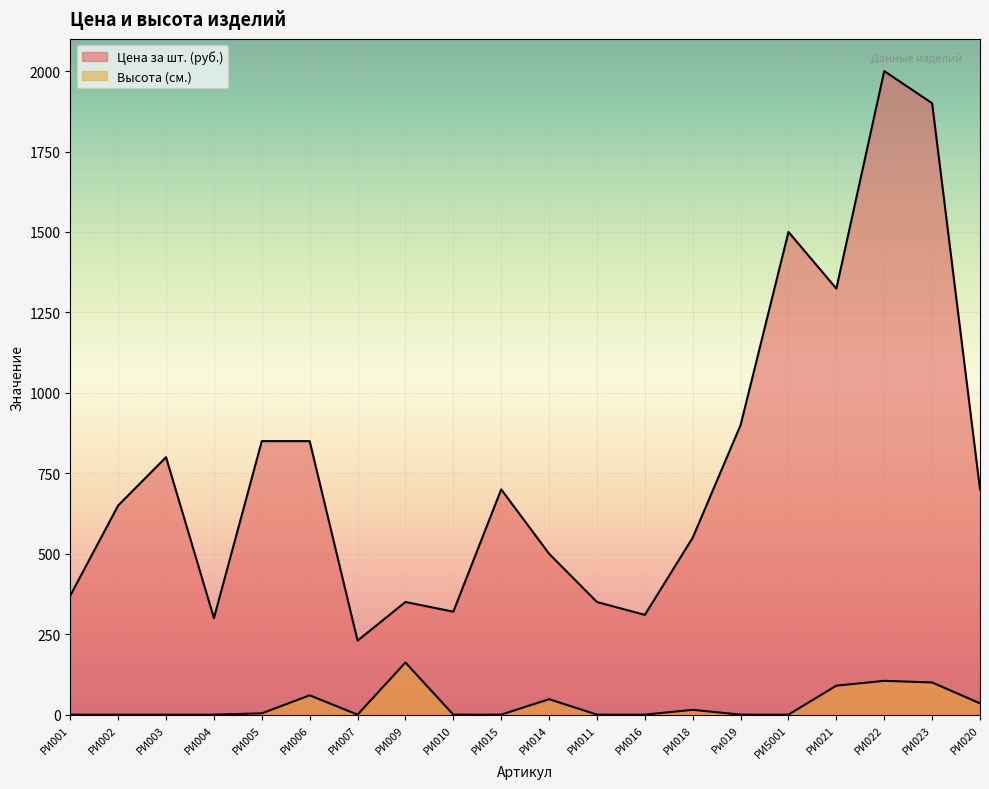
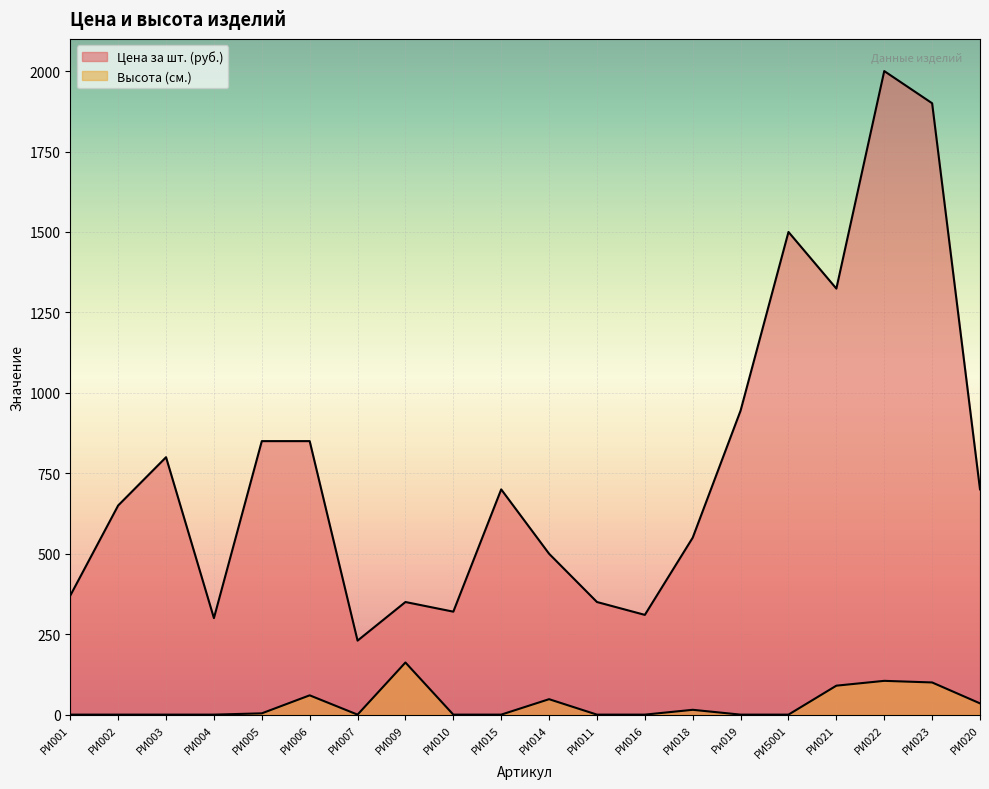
Цена за шт. (руб.), Ри019: 900 -> 950
